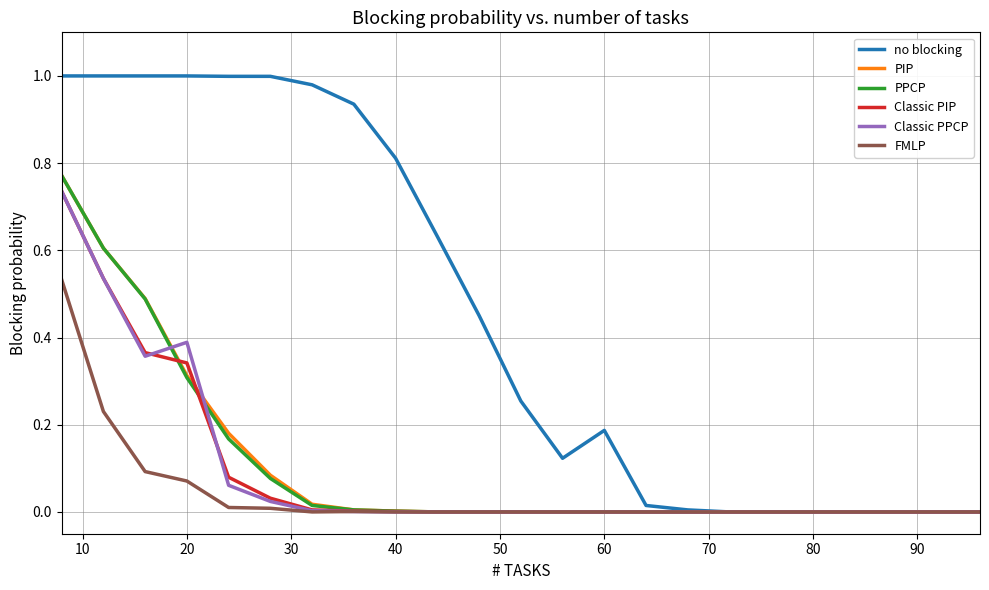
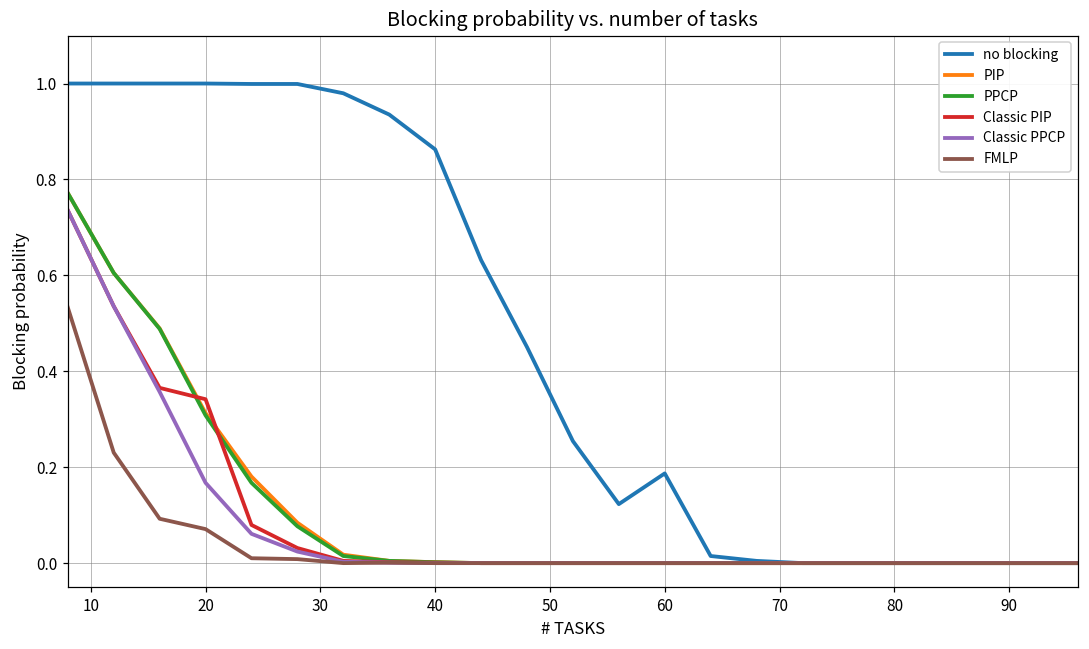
Classic PPCP, 20: 0.39 -> 0.17
no blocking, 40: 0.81 -> 0.86
